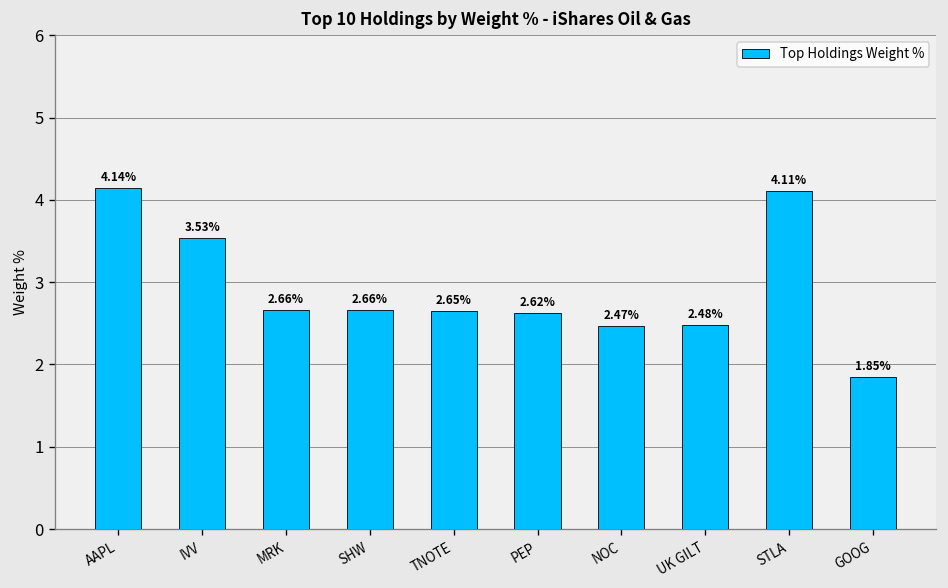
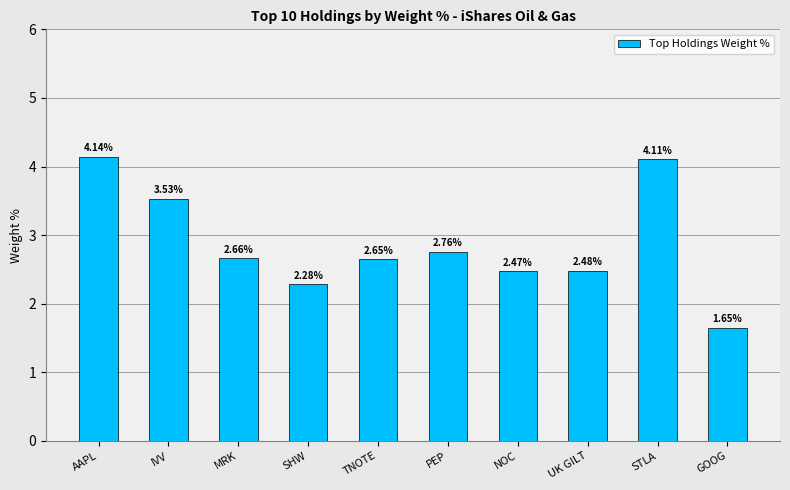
SHW: 2.66% -> 2.28%
PEP: 2.62% -> 2.76%
GOOG: 1.85% -> 1.65%
